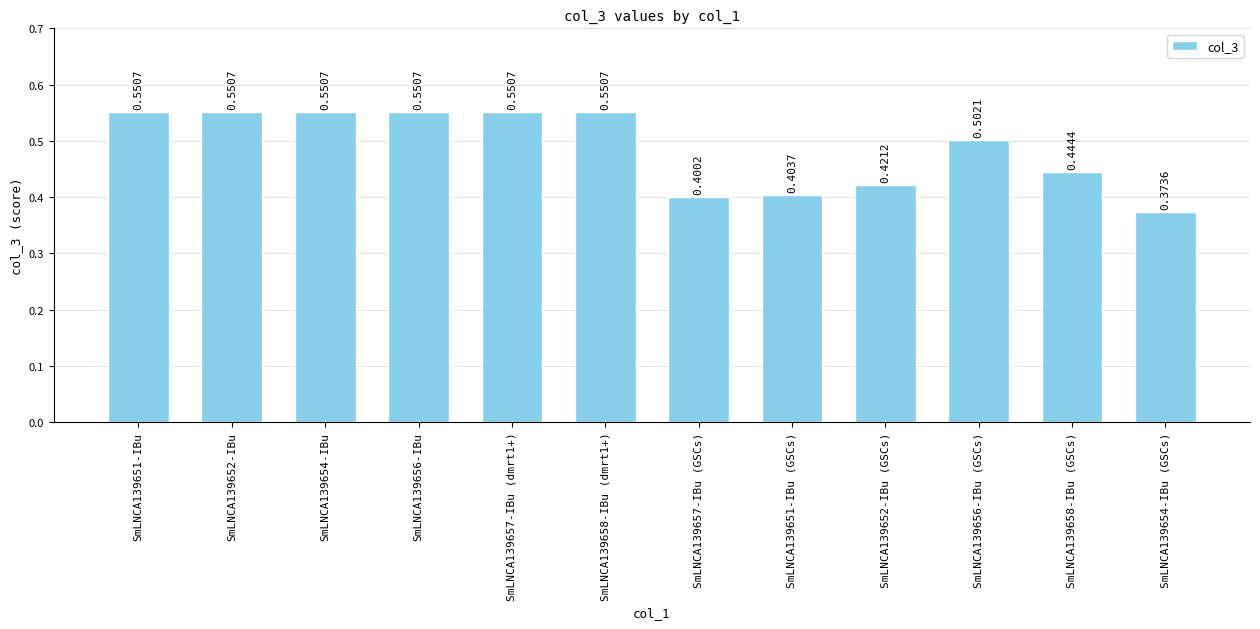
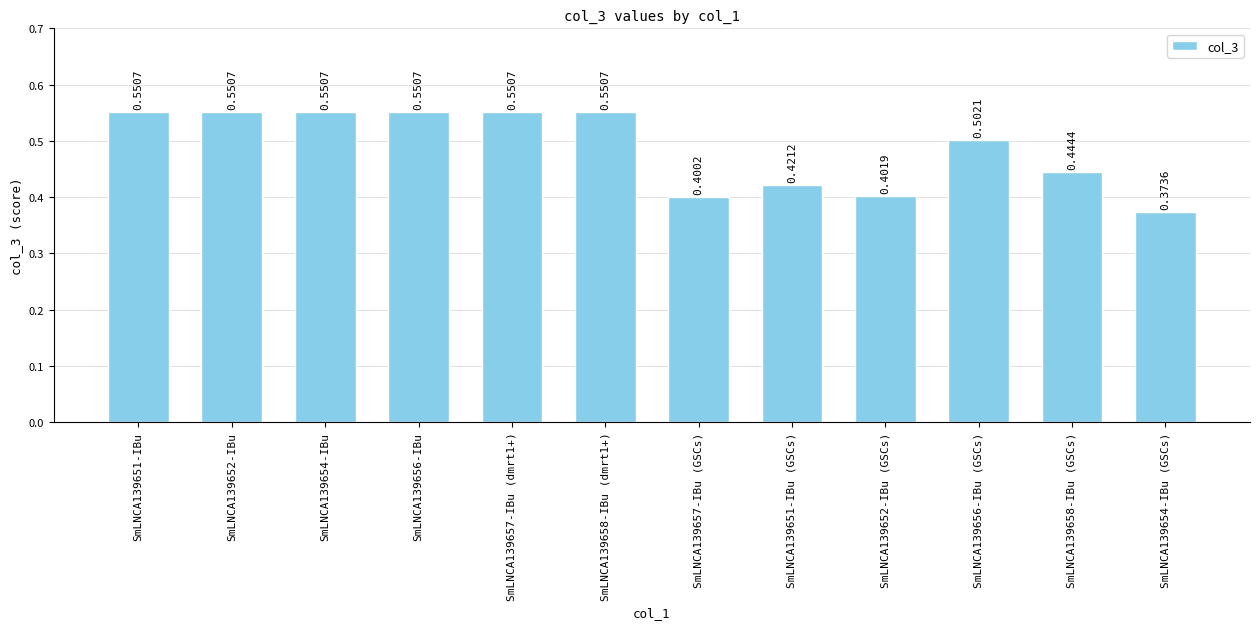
SmLNCA139651-IBu (GSCs): 0.4037 -> 0.4212
SmLNCA139652-IBu (GSCs): 0.4212 -> 0.4019
